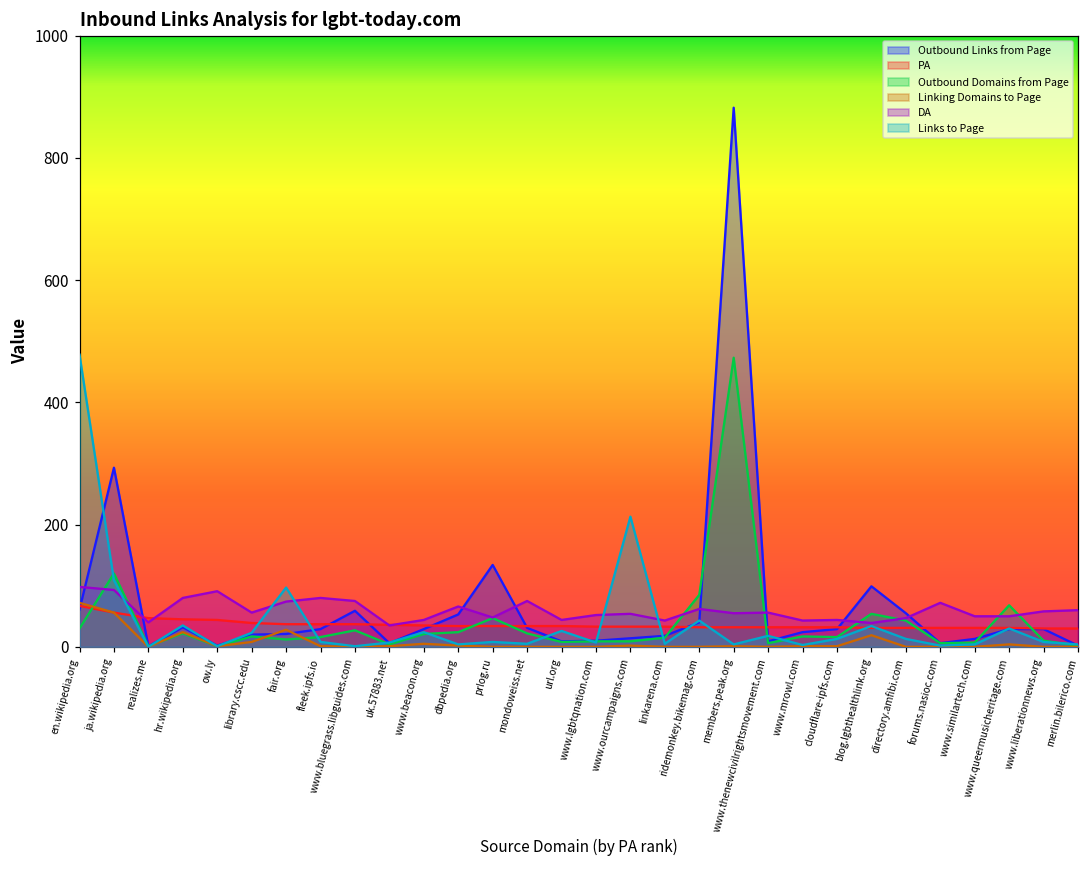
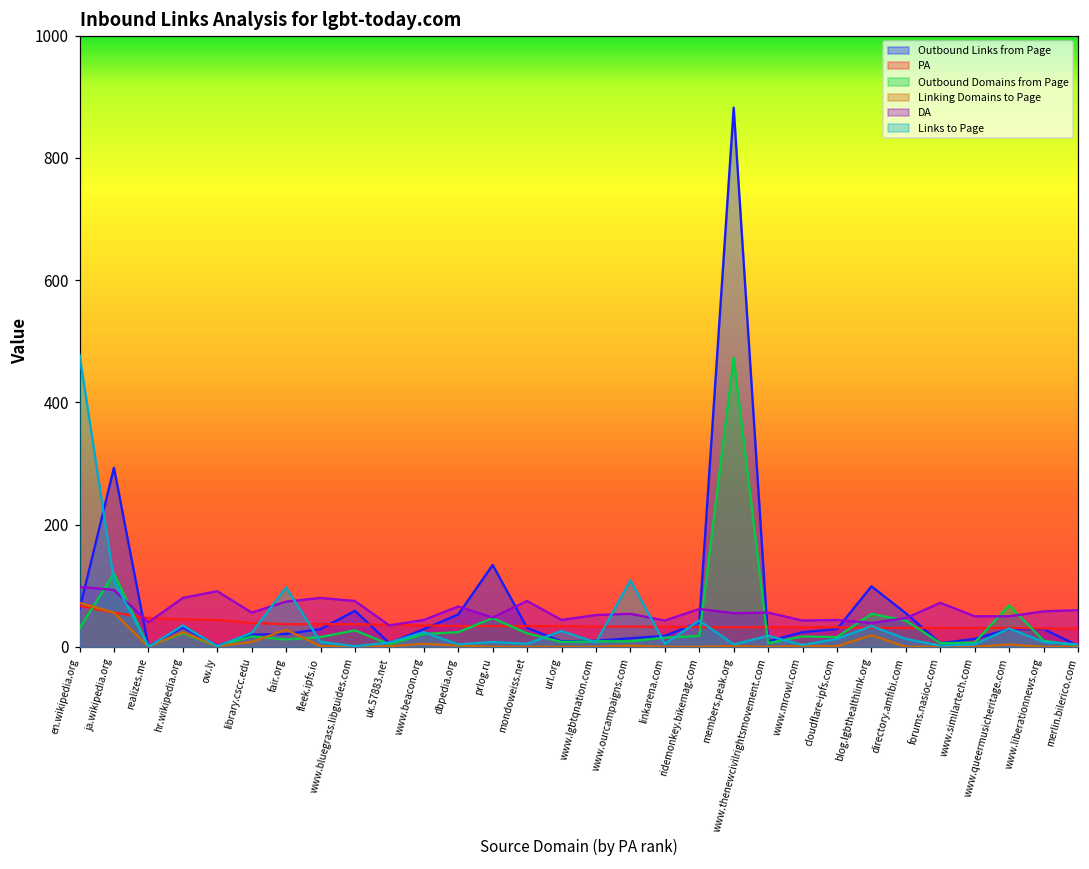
Links to Page, www.ourcampaigns.com: 210 -> 110
Outbound Domains from Page, ridemonkey.bikemag.com: 90 -> 20
